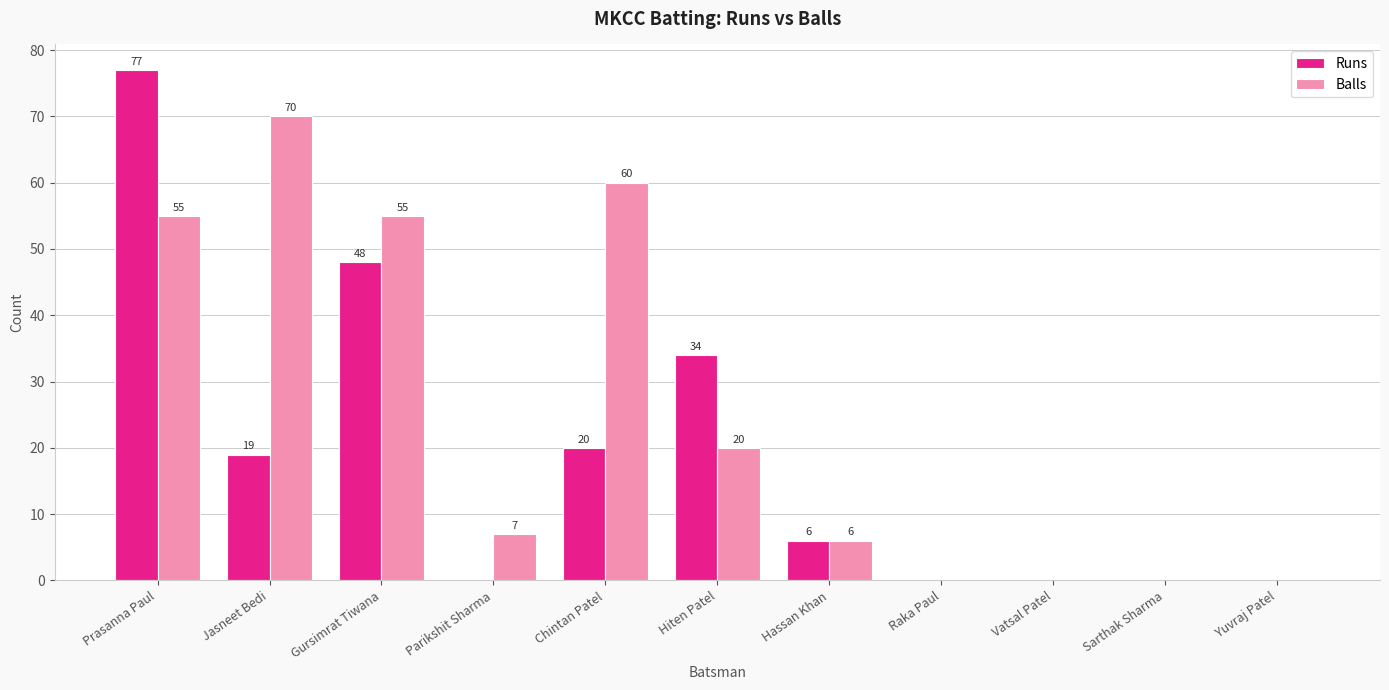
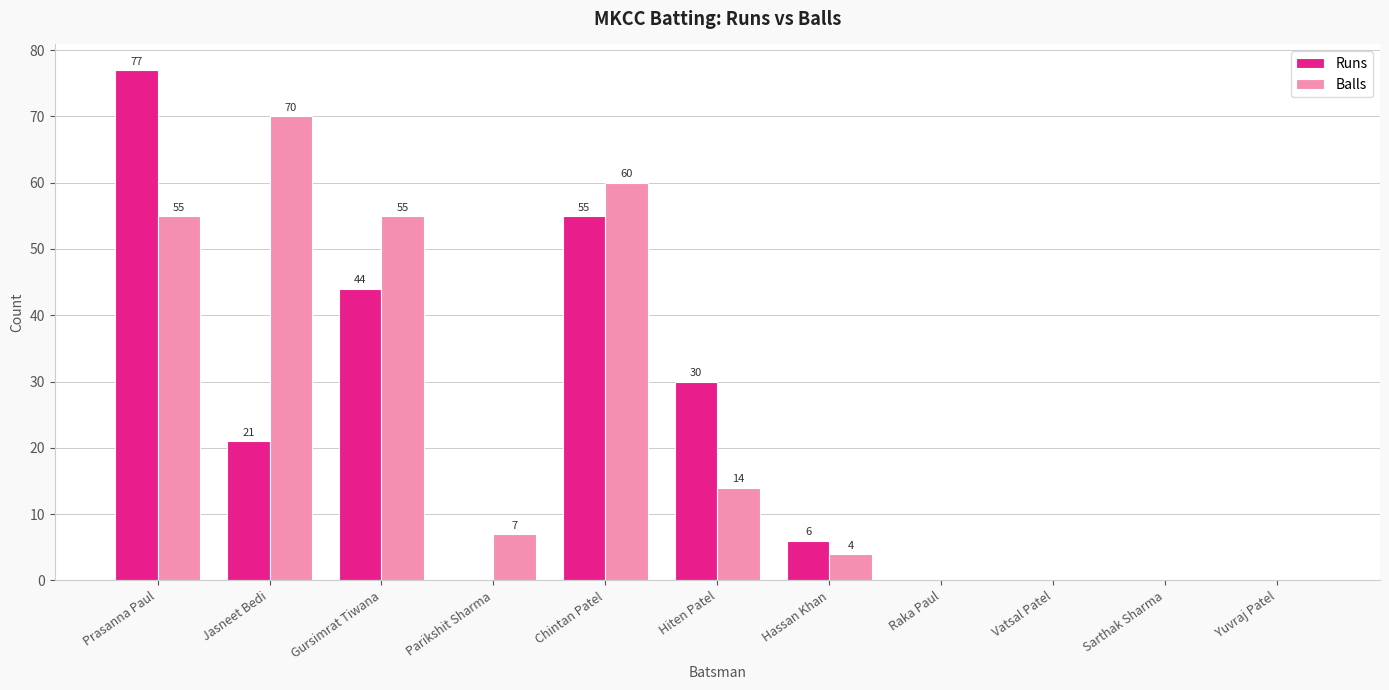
Runs, Jasneet Bedi: 19 -> 21
Runs, Gursimrat Tiwana: 48 -> 44
Runs, Chintan Patel: 20 -> 55
Runs, Hiten Patel: 34 -> 30
Balls, Hiten Patel: 20 -> 14
Balls, Hassan Khan: 6 -> 4
